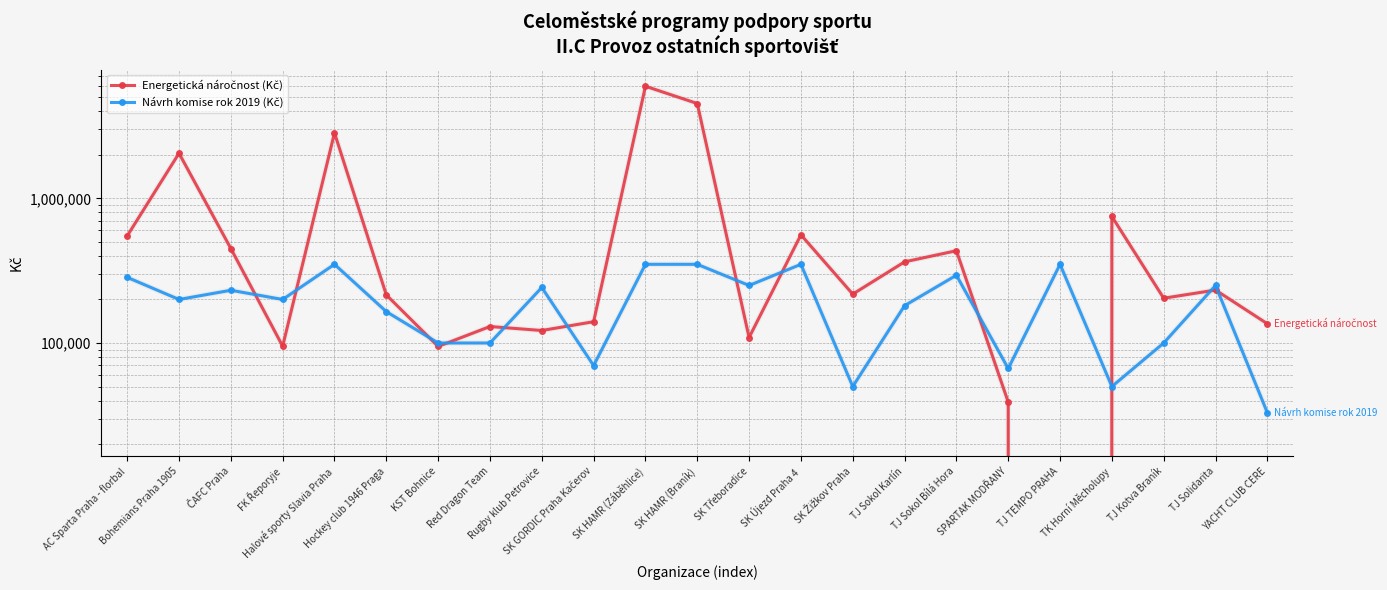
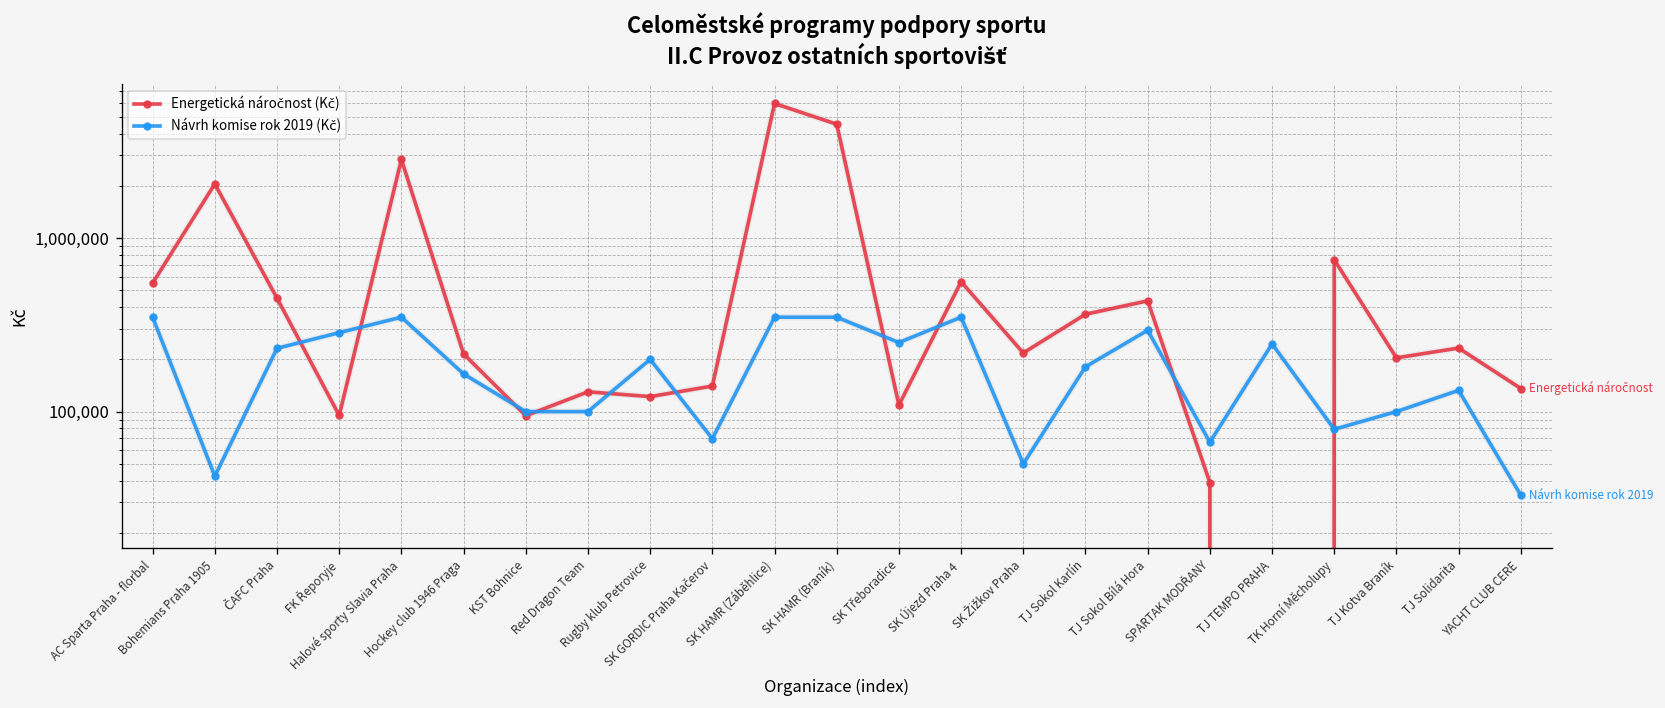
Návrh komise rok 2019 (Kč), AC Sparta Praha - florbal: 280,000 -> 350,000
Návrh komise rok 2019 (Kč), Bohemians Praha 1905: 200,000 -> 42,000
Návrh komise rok 2019 (Kč), FK Řeporyje: 200,000 -> 280,000
Návrh komise rok 2019 (Kč), Rugby klub Petrovice: 240,000 -> 200,000
Návrh komise rok 2019 (Kč), TJ TEMPO PRAHA: 350,000 -> 250,000
Návrh komise rok 2019 (Kč), TK Horní Měcholupy: 50,000 -> 80,000
Návrh komise rok 2019 (Kč), TJ Solidarita: 250,000 -> 130,000
